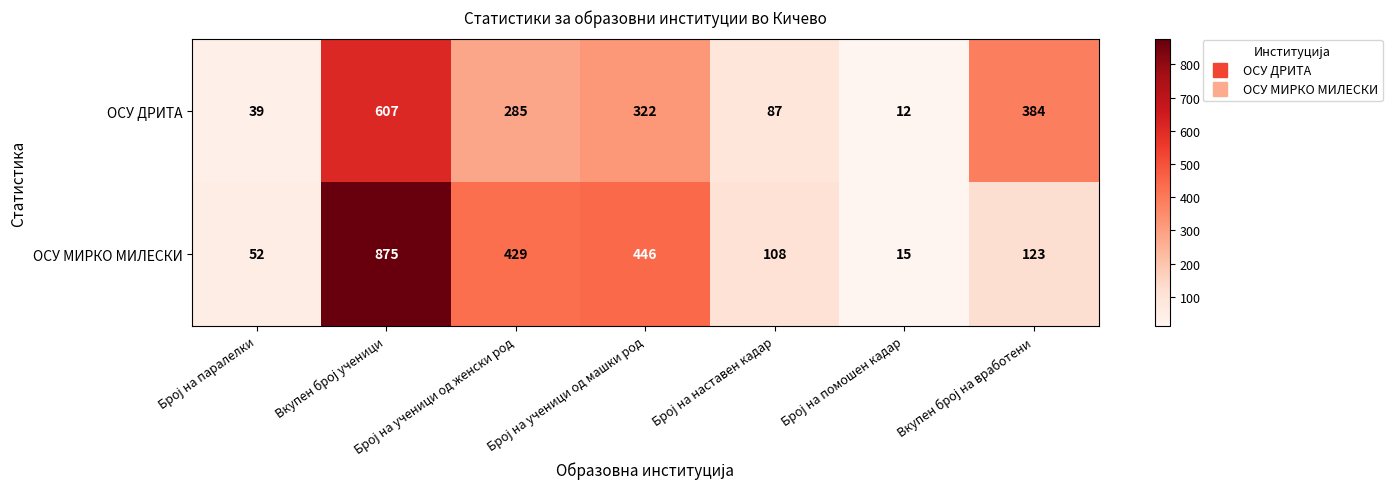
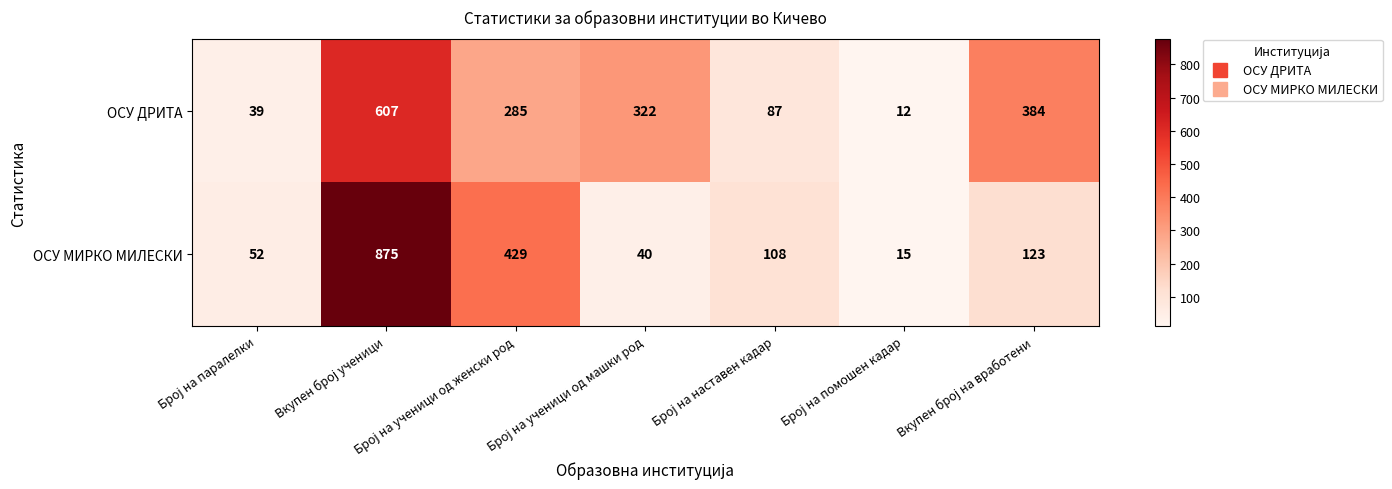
ОСУ МИРКО МИЛЕСКИ, Број на ученици од машки род: 446 -> 40
